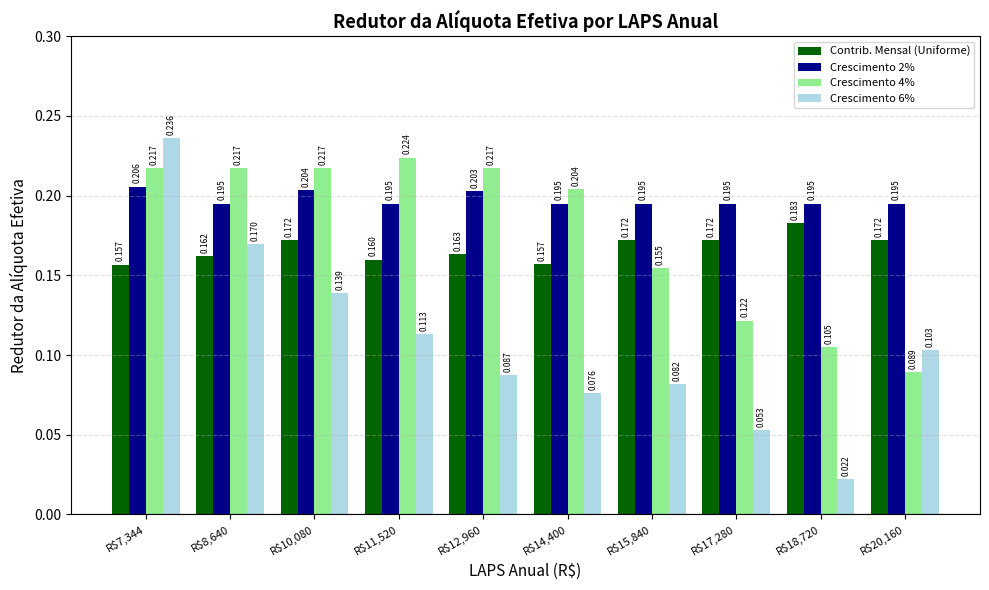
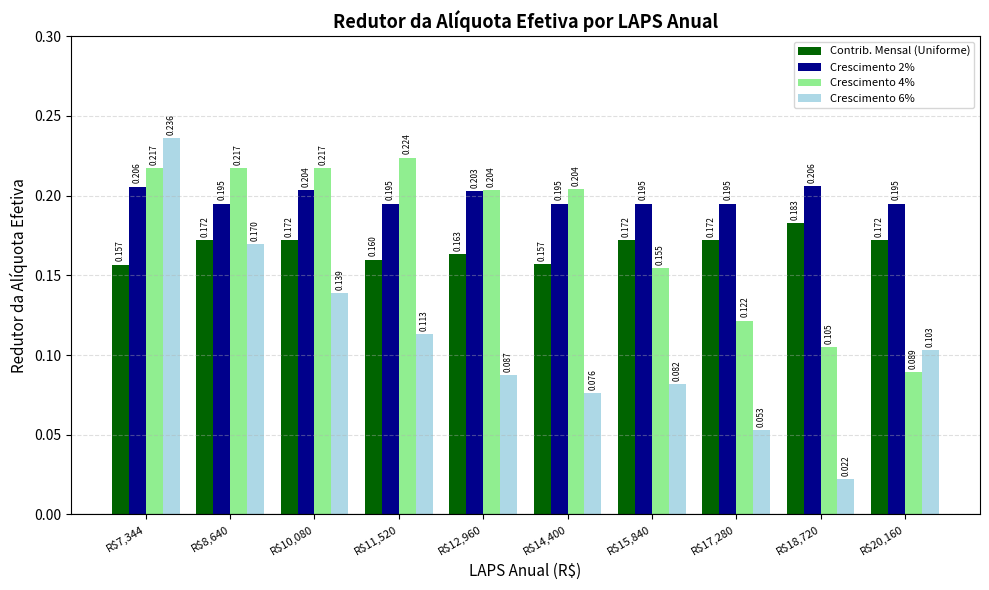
Contrib. Mensal (Uniforme), R$8,640: 0.162 -> 0.172
Crescimento 4%, R$12,960: 0.217 -> 0.204
Crescimento 2%, R$18,720: 0.195 -> 0.206
